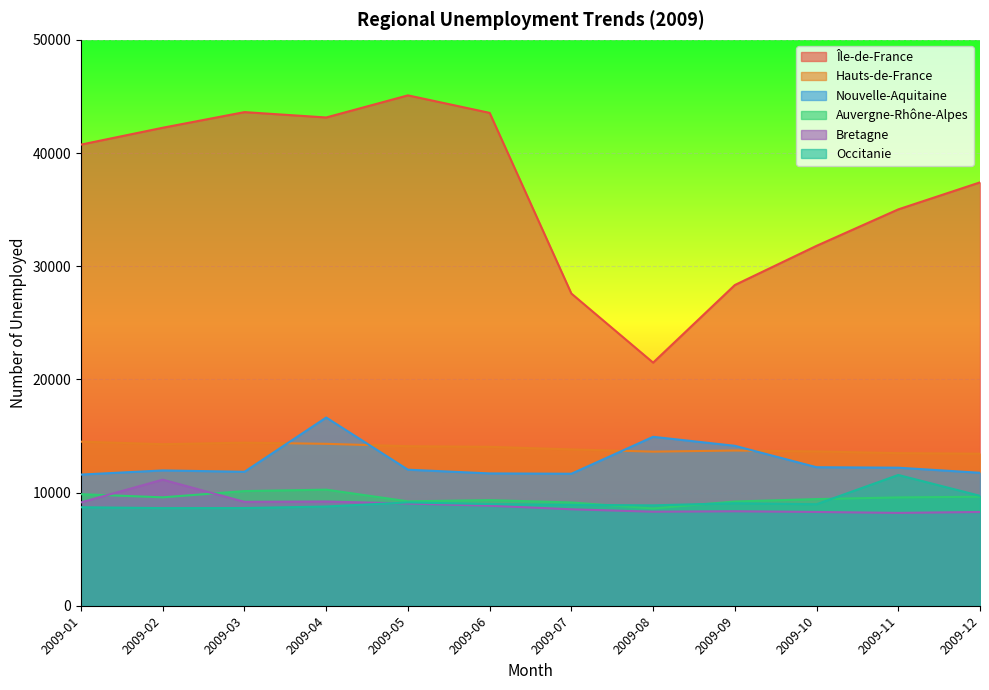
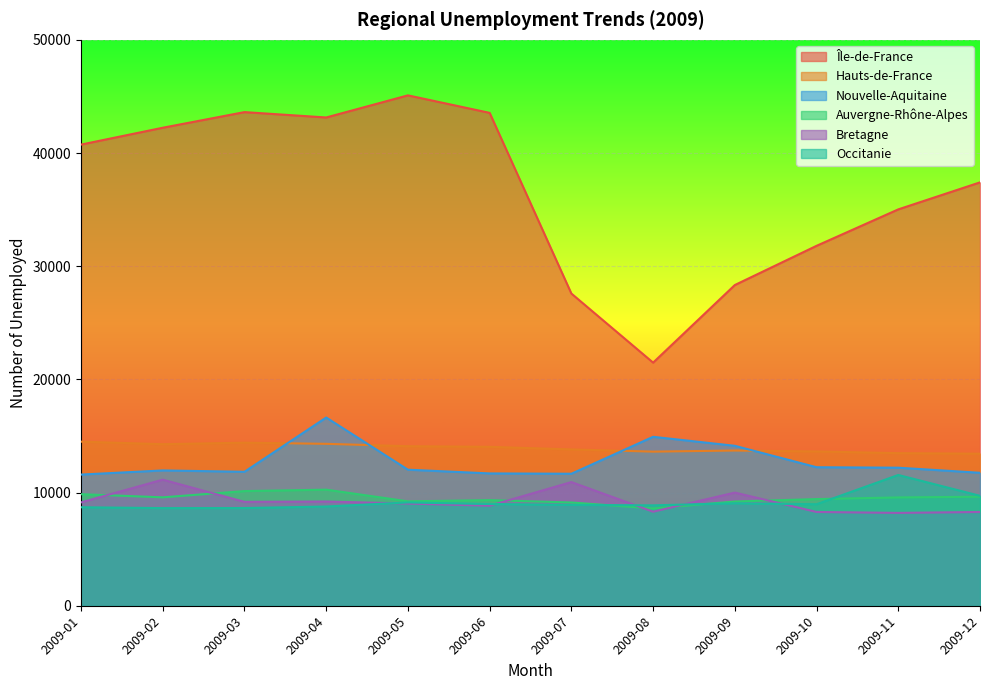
Bretagne, 2009-07: 8500 -> 10900
Bretagne, 2009-09: 8400 -> 10000
